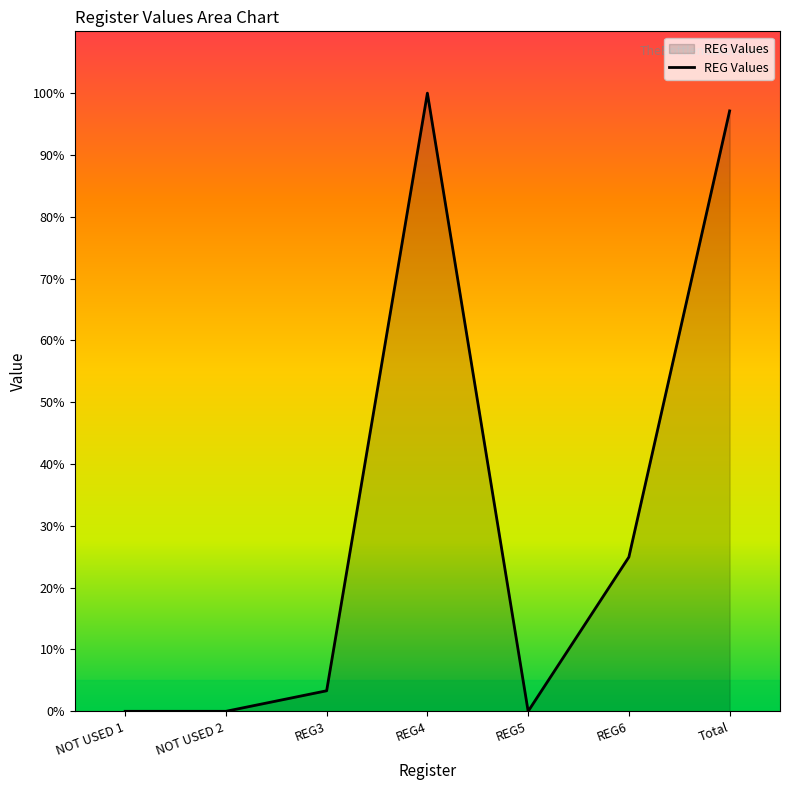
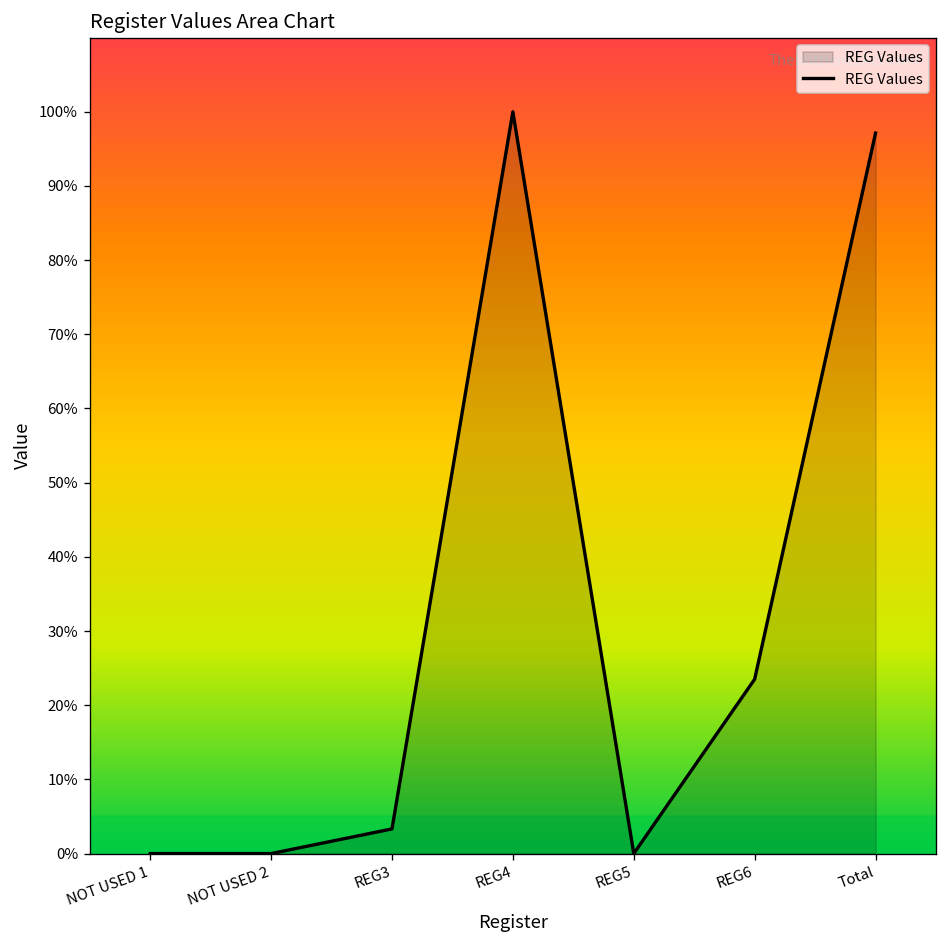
REG6: 25% -> 24%
